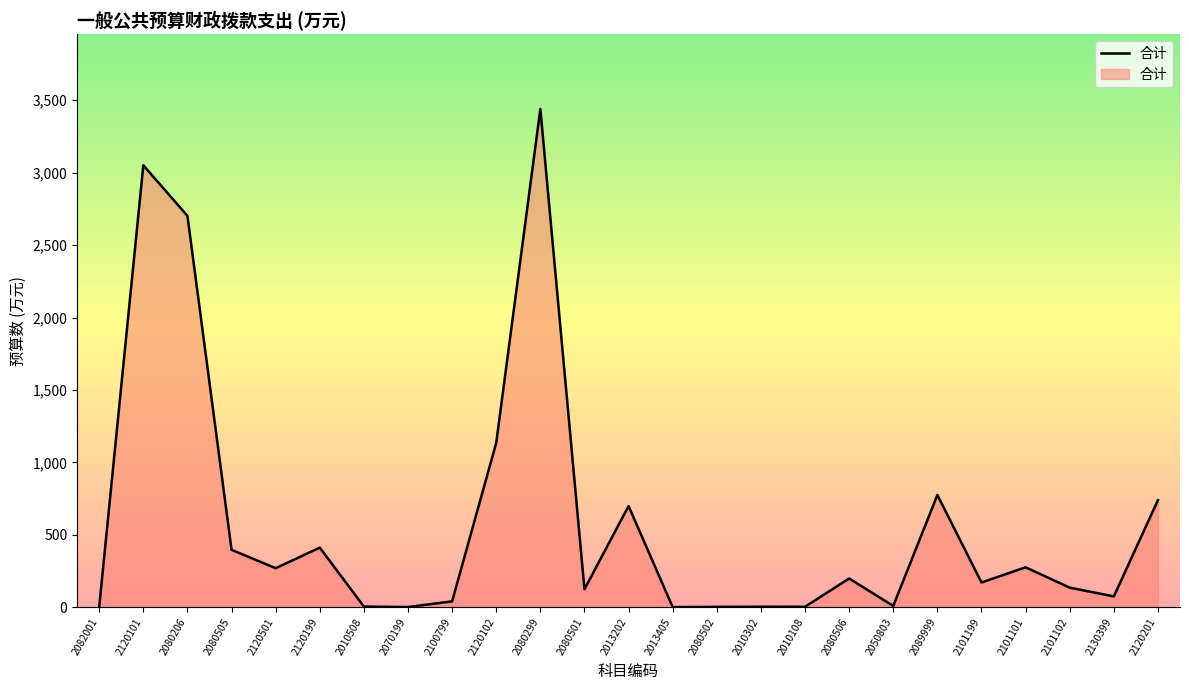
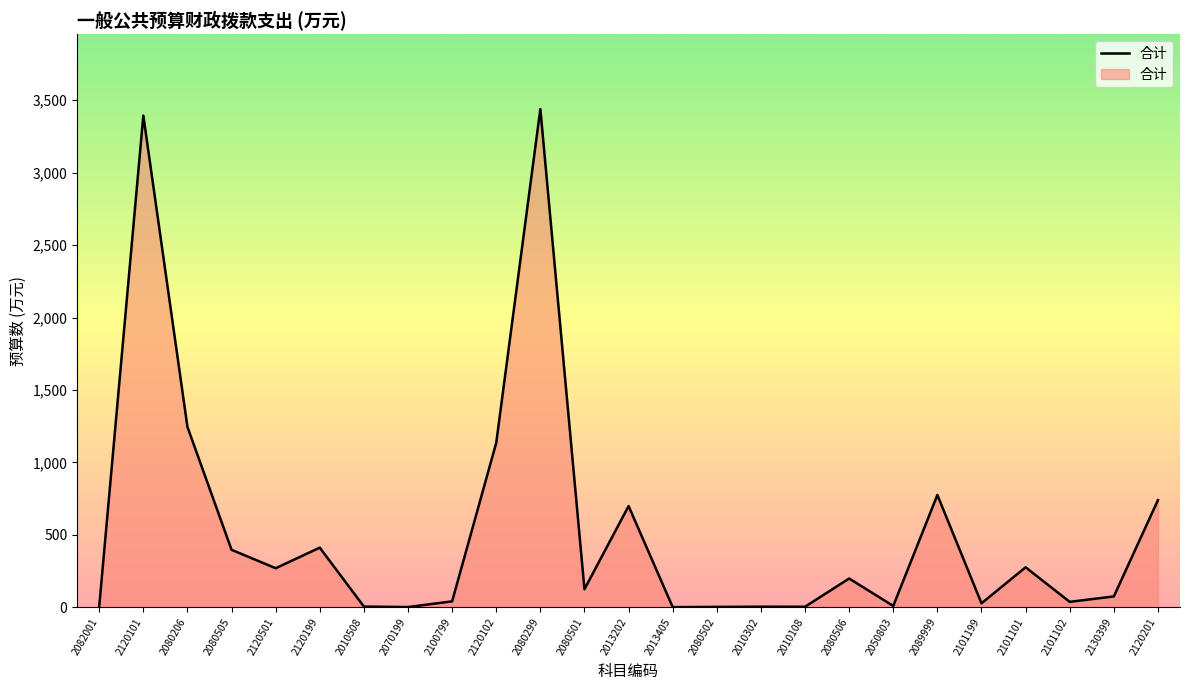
2120101: 3,050 -> 3,390
2080206: 2,700 -> 1,240
2101199: 170 -> 30
2101102: 140 -> 40
